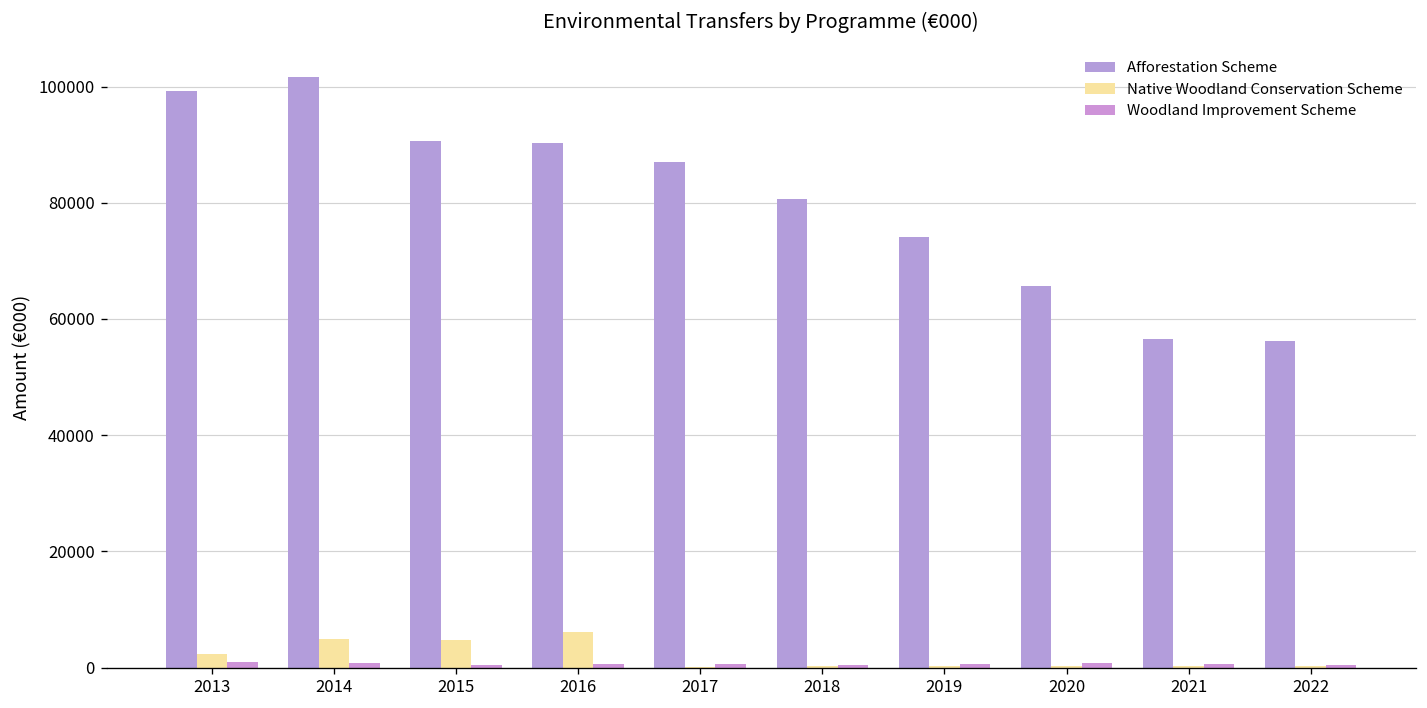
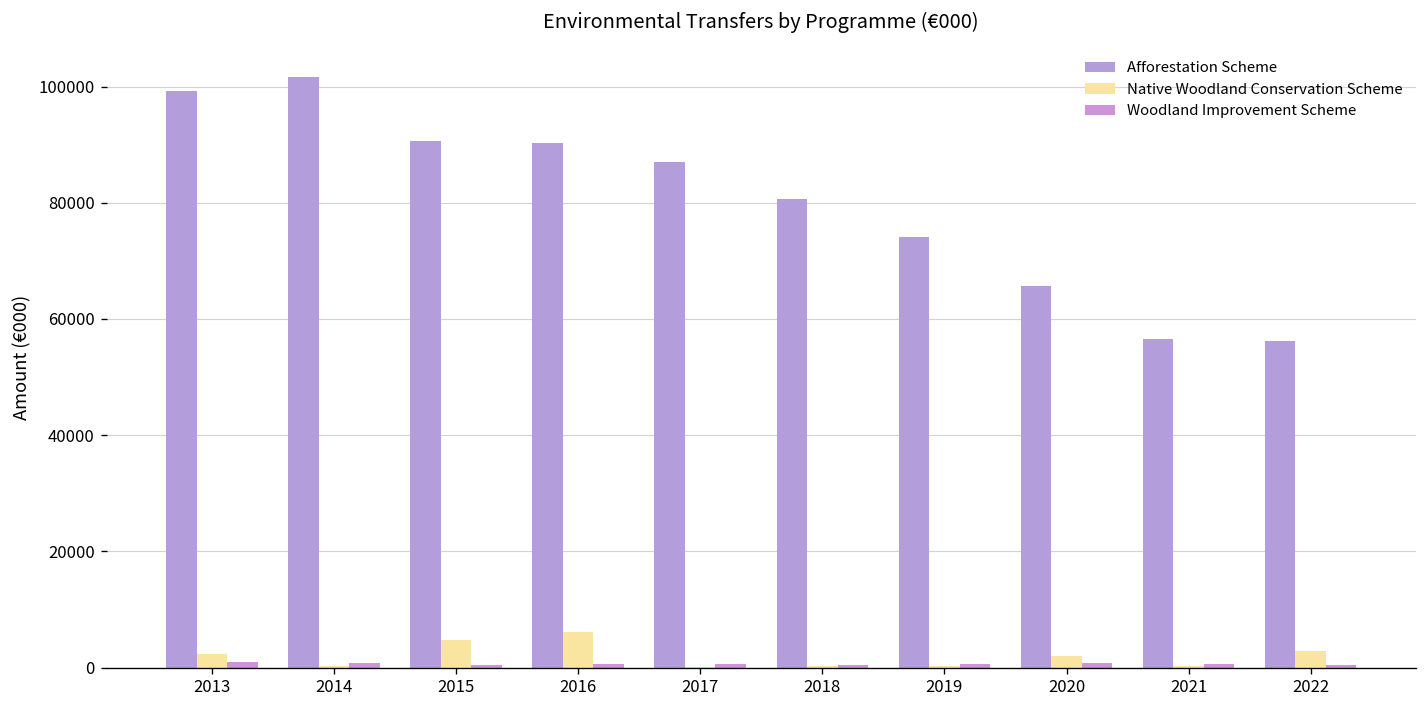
Native Woodland Conservation Scheme, 2014: 5000 -> 0
Native Woodland Conservation Scheme, 2020: 0 -> 2000
Native Woodland Conservation Scheme, 2022: 0 -> 3000
